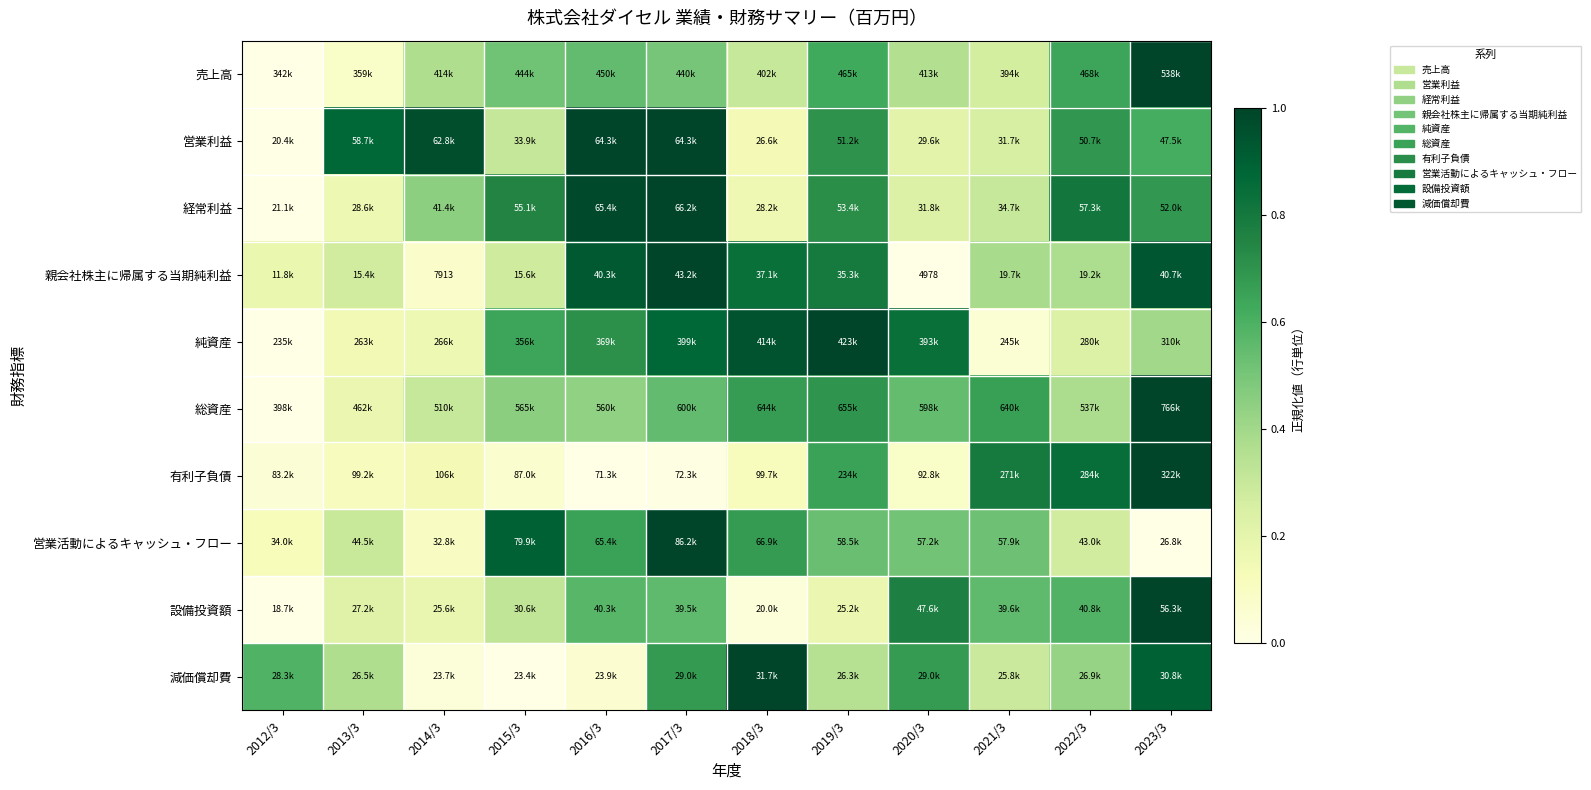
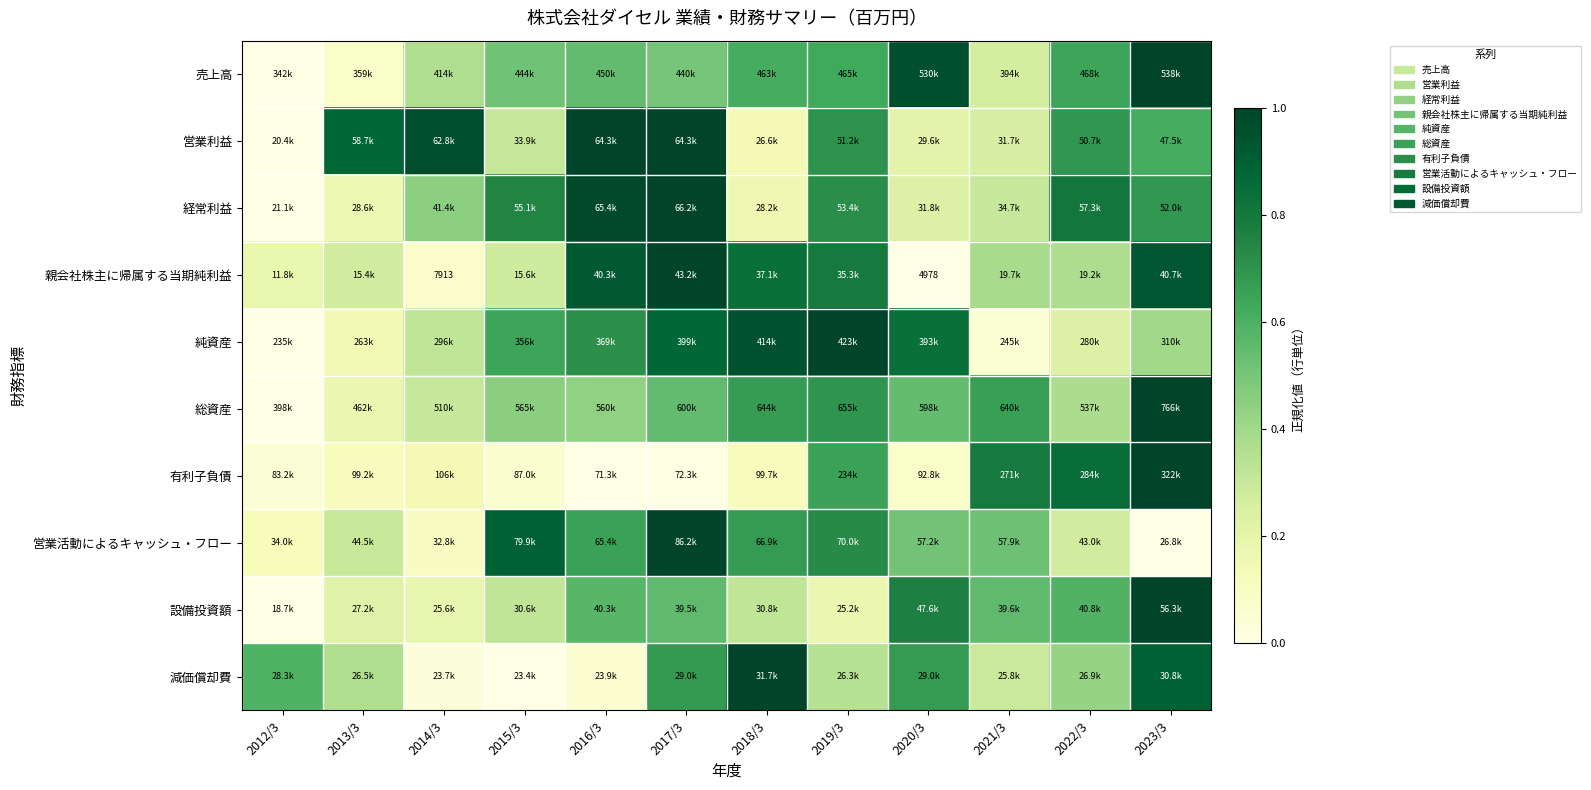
売上高, 2018/3: 402k -> 463k
売上高, 2020/3: 413k -> 530k
純資産, 2014/3: 266k -> 296k
営業活動によるキャッシュ・フロー, 2019/3: 58.5k -> 70.0k
設備投資額, 2018/3: 20.0k -> 30.8k
